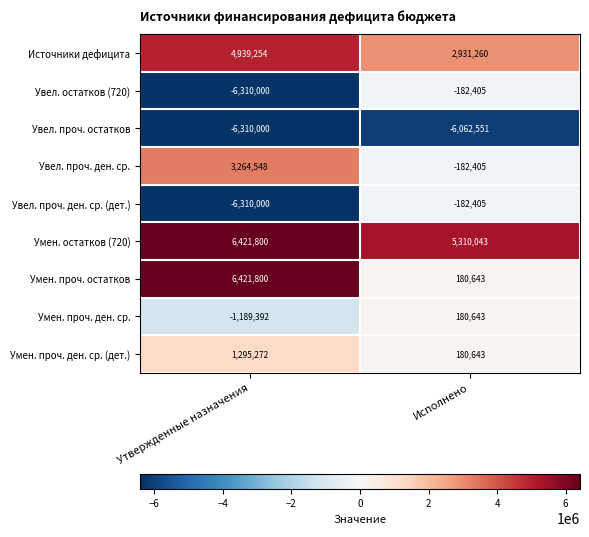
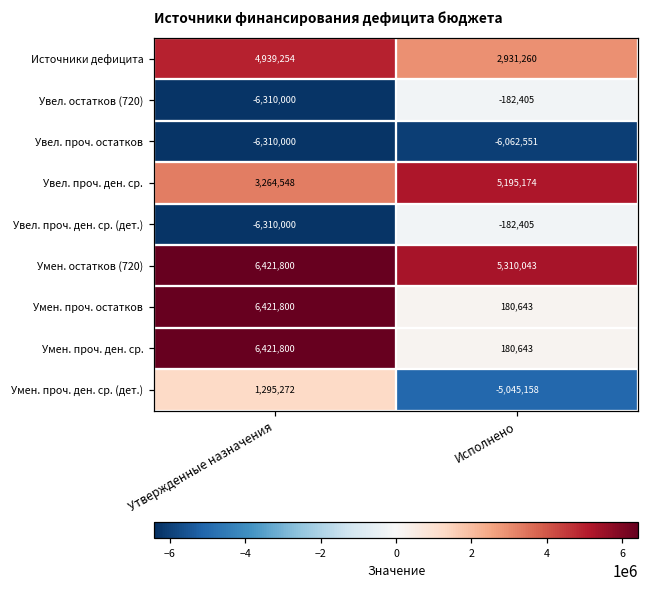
Увел. проч. ден. ср., Исполнено: -182,405 -> 5,195,174
Умен. проч. ден. ср., Утвержденные назначения: -1,189,392 -> 6,421,800
Умен. проч. ден. ср. (дет.), Исполнено: 180,643 -> -5,045,158
